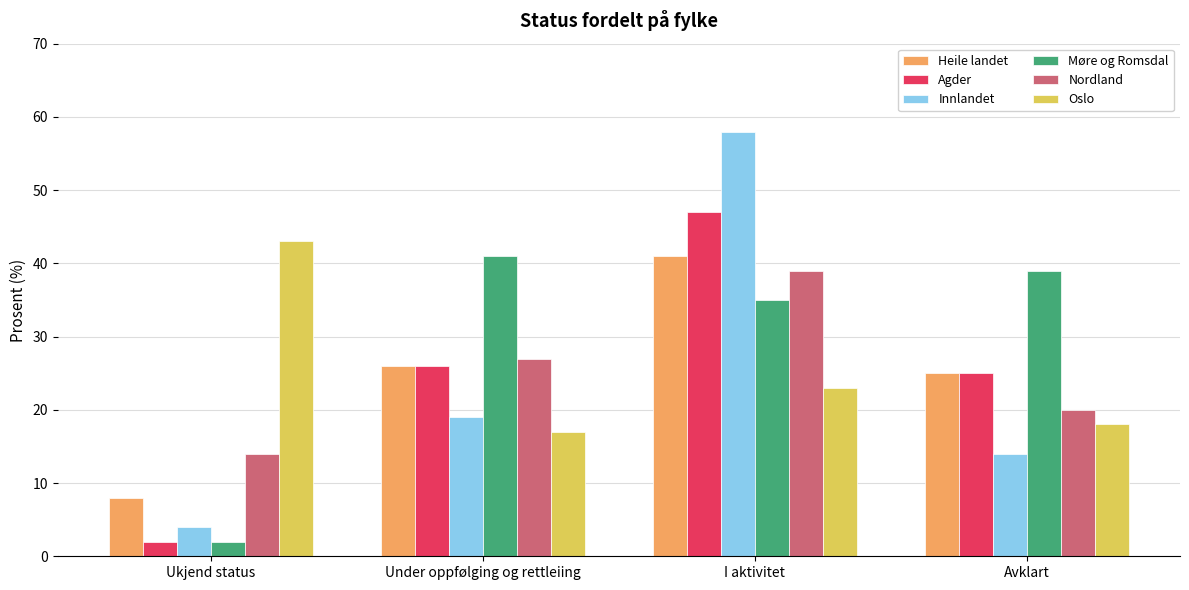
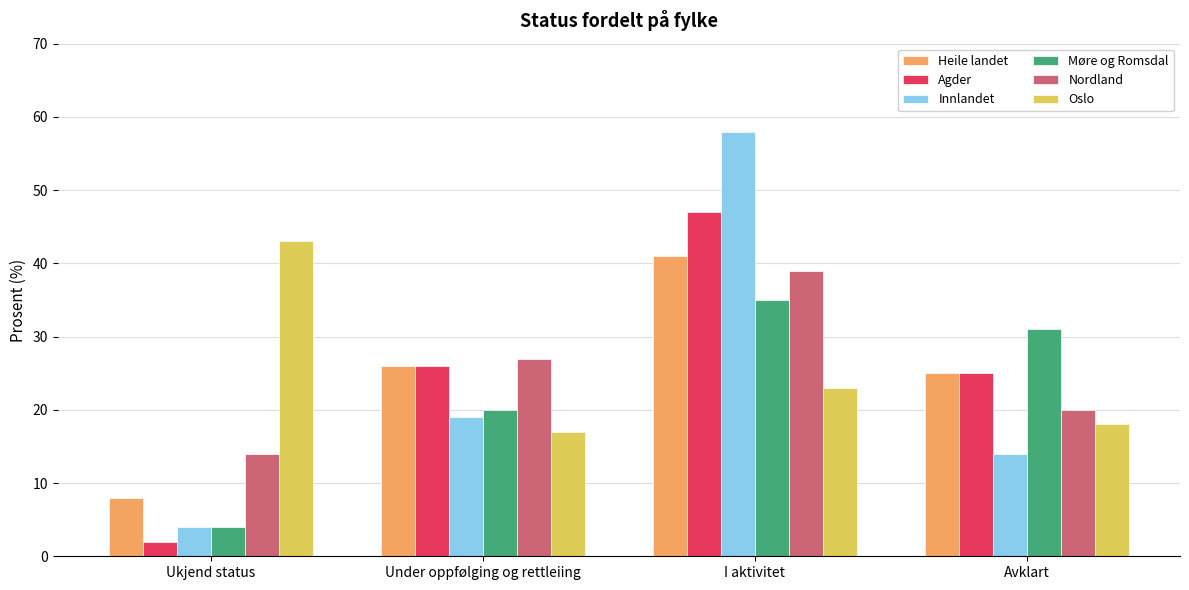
Møre og Romsdal, Ukjend status: 2 -> 4
Møre og Romsdal, Under oppfølging og rettleiing: 41 -> 20
Møre og Romsdal, Avklart: 39 -> 31
